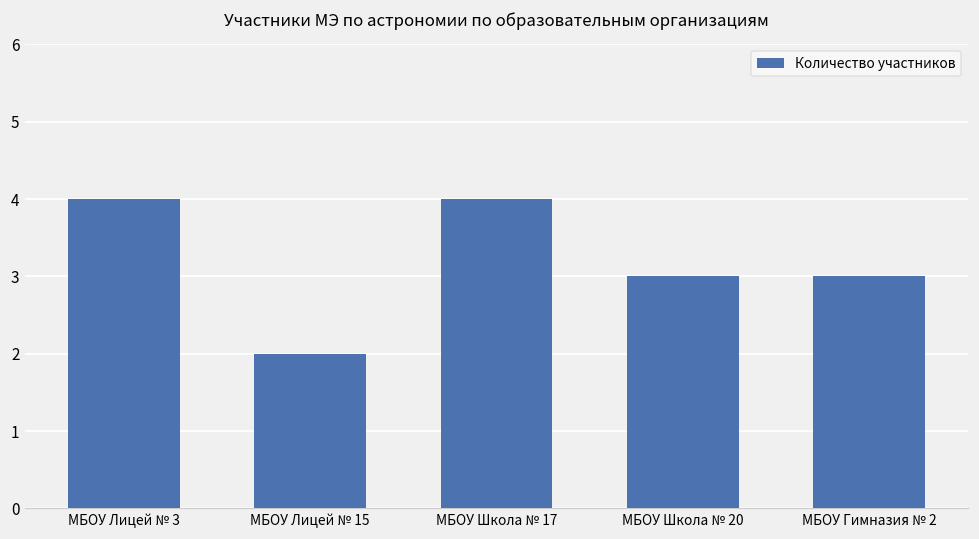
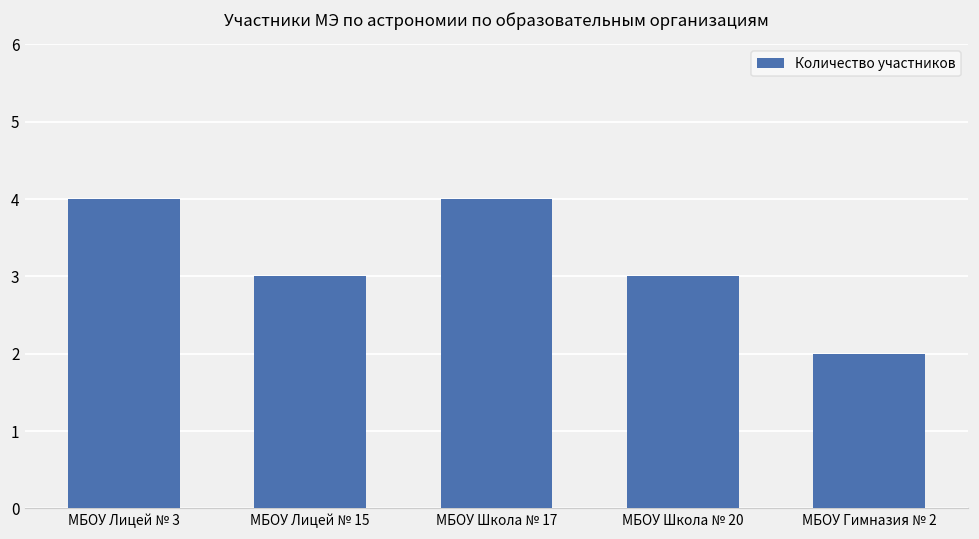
МБОУ Лицей № 15: 2 -> 3
МБОУ Гимназия № 2: 3 -> 2
